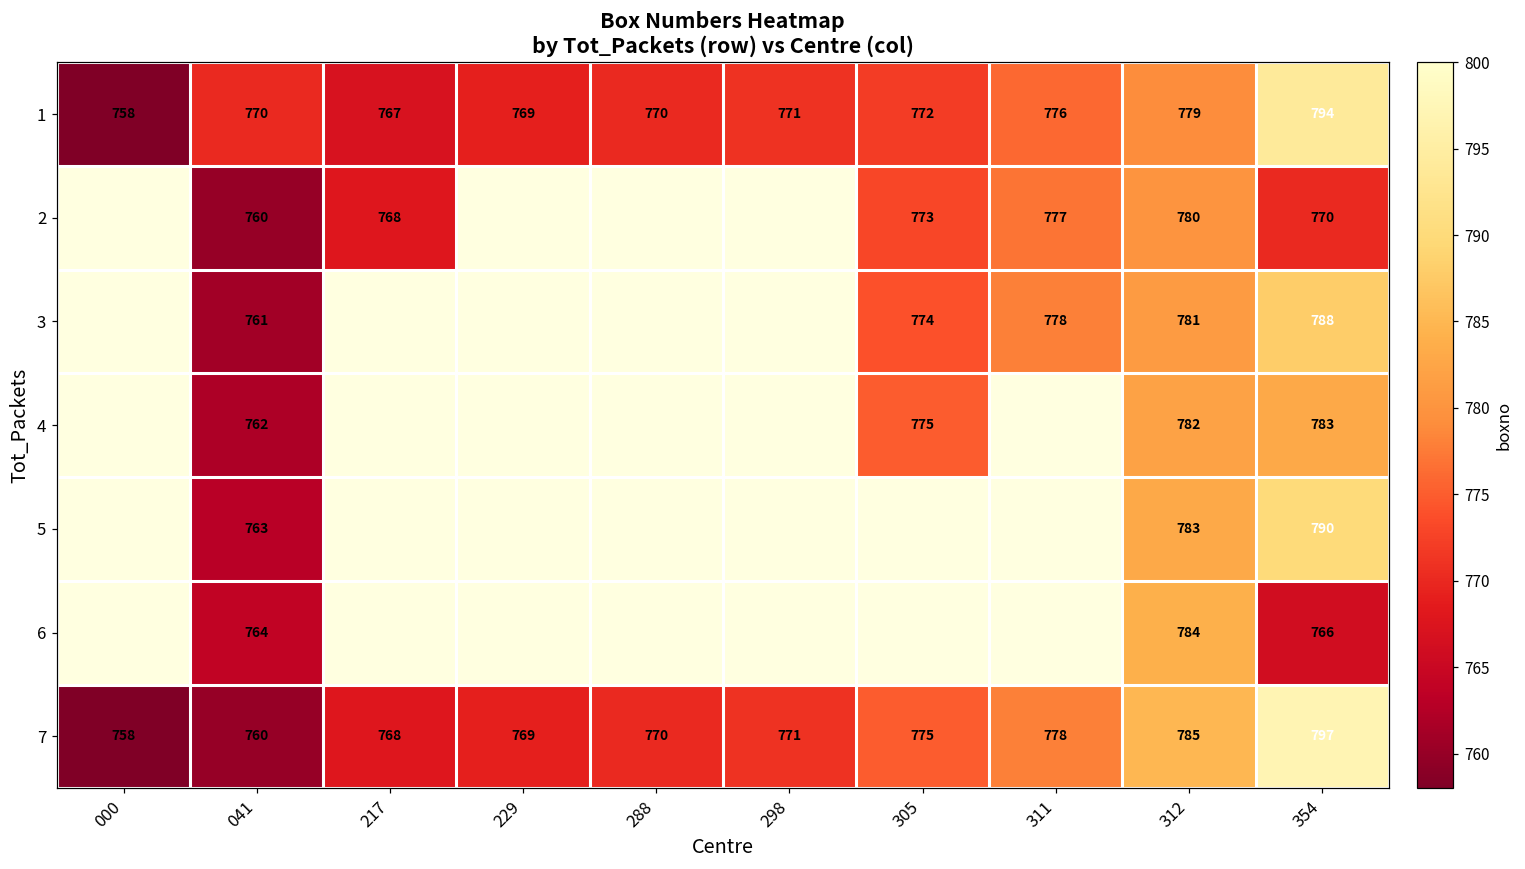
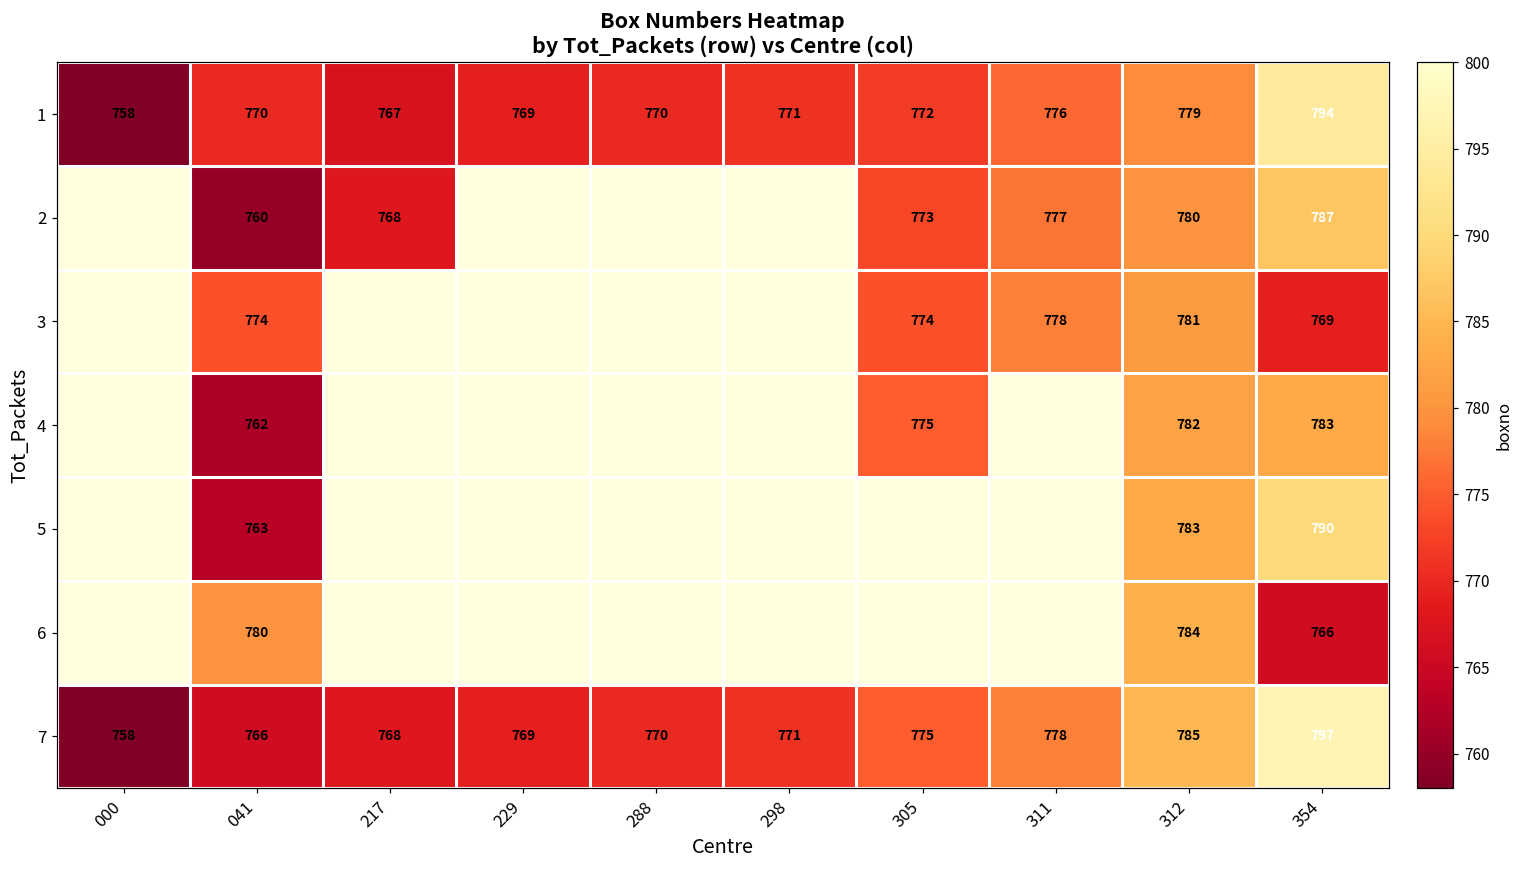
2, 354: 770 -> 787
3, 041: 761 -> 774
3, 354: 788 -> 769
6, 041: 764 -> 780
7, 041: 760 -> 766
